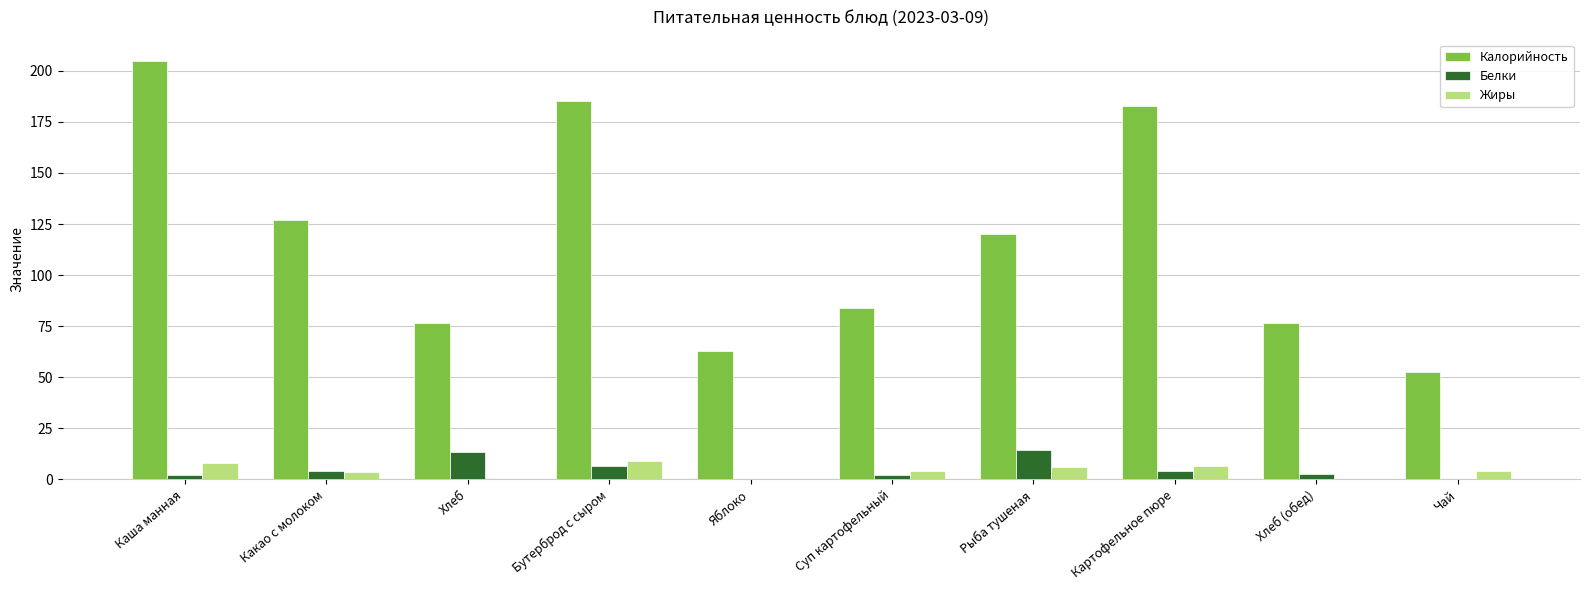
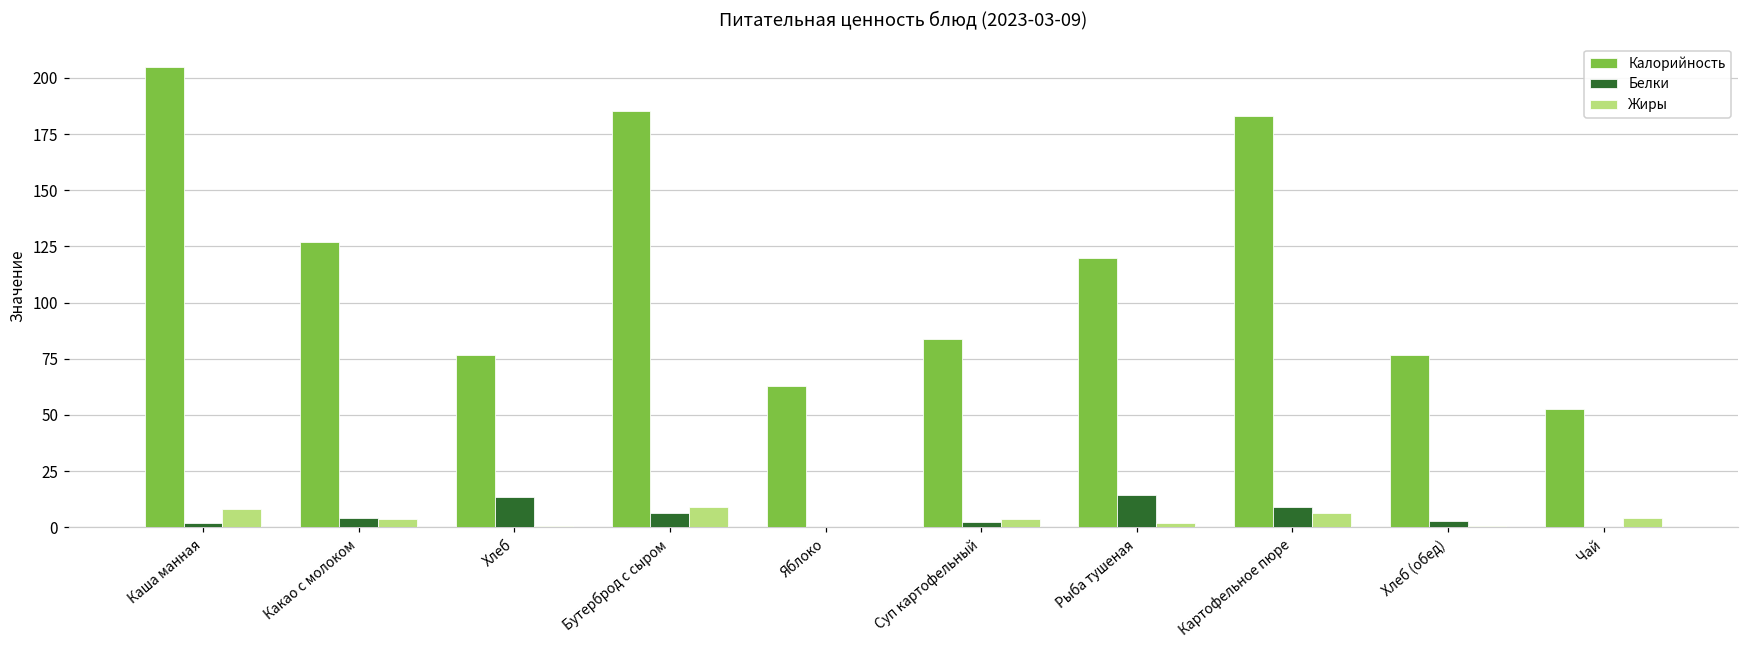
Жиры, Рыба тушеная: 6 -> 2
Белки, Картофельное пюре: 4 -> 9
